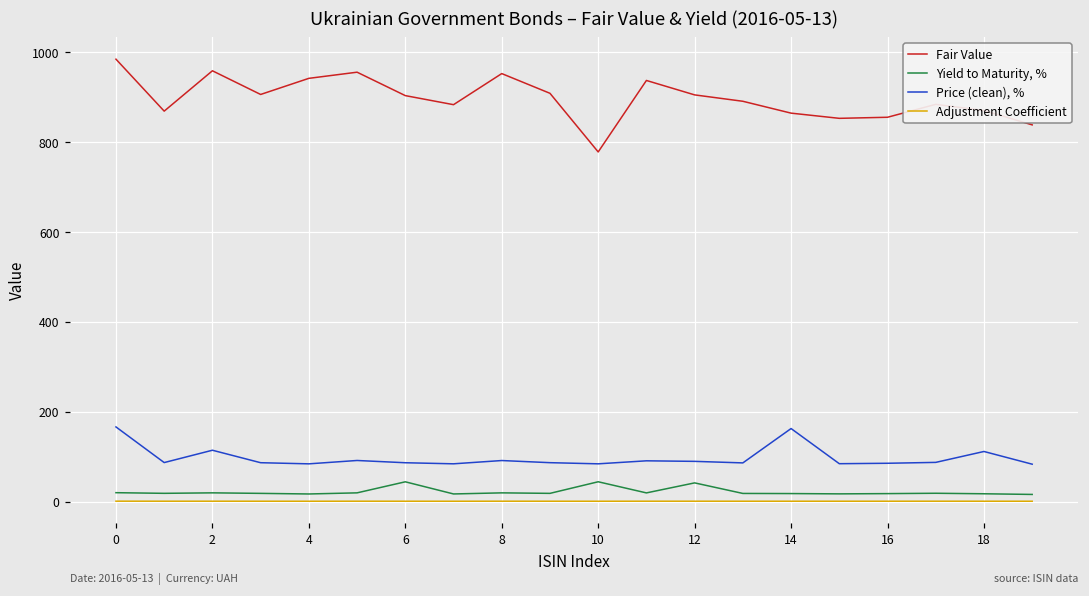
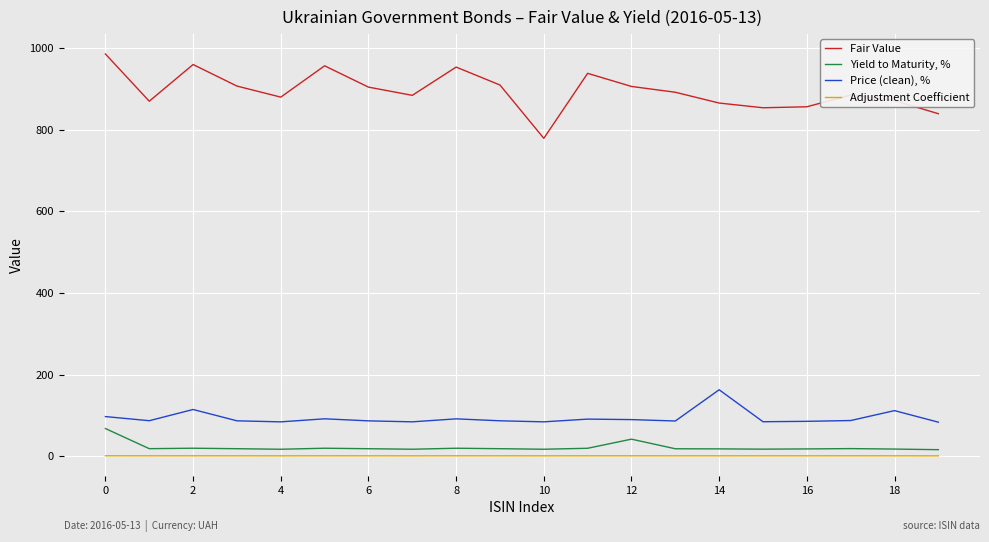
Yield to Maturity, %, 0: 20 -> 70
Price (clean), %, 0: 170 -> 100
Fair Value, 4: 940 -> 880
Yield to Maturity, %, 6: 40 -> 20
Yield to Maturity, %, 10: 40 -> 20
